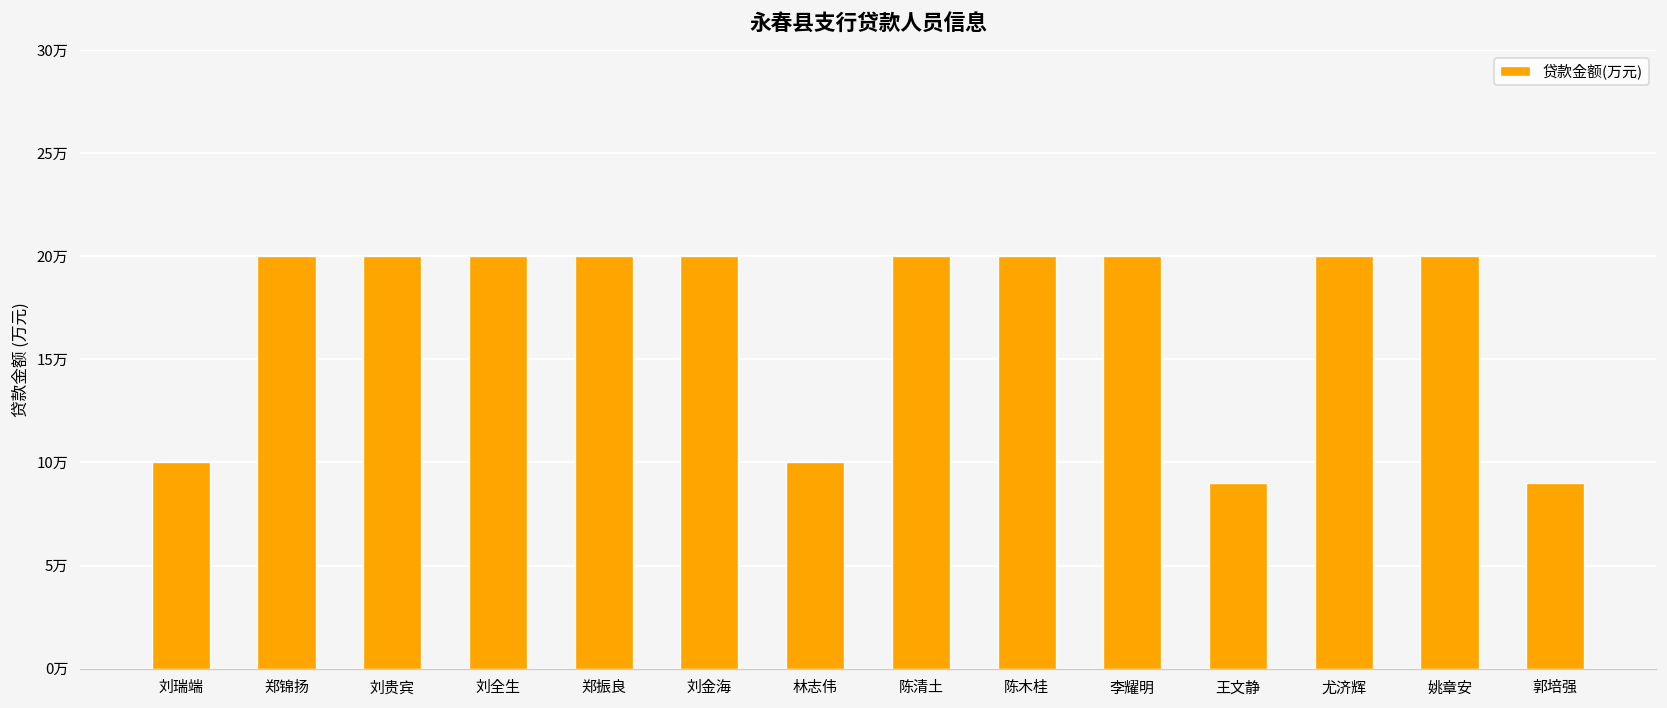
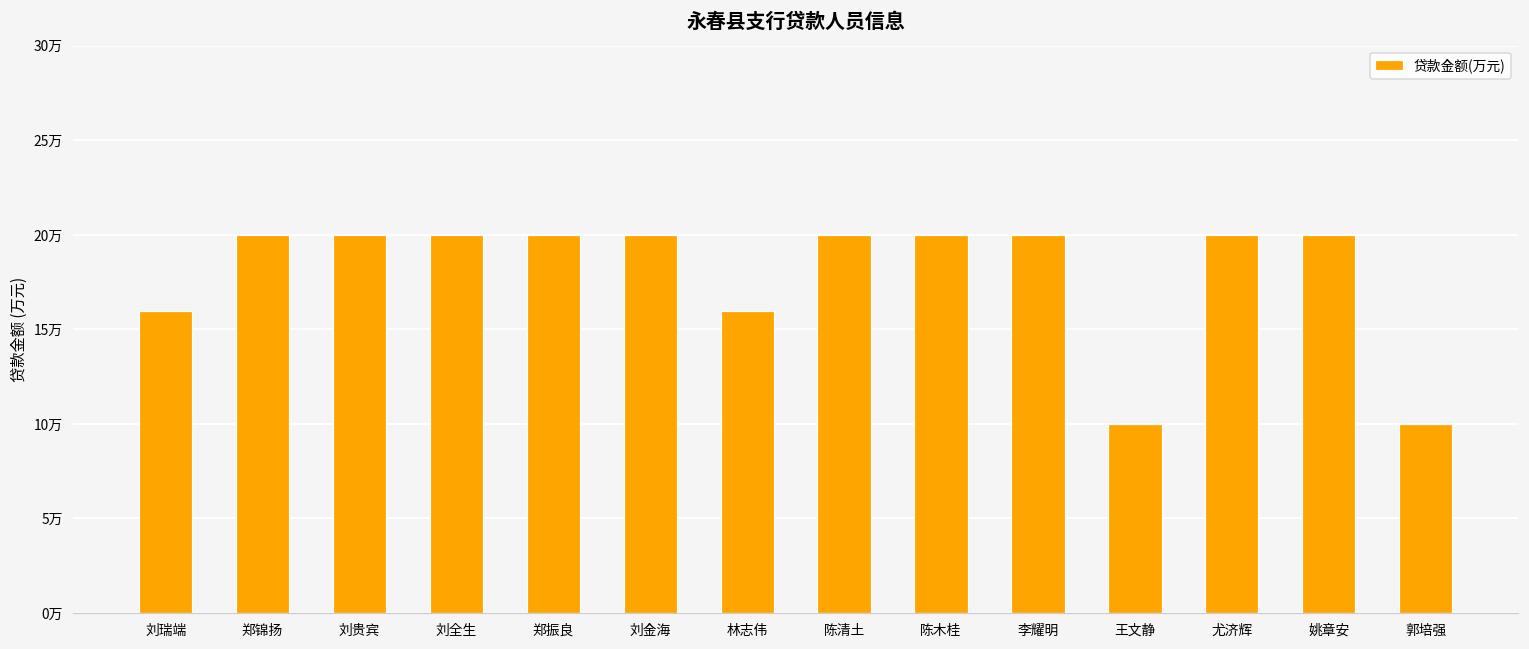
刘瑞端: 10万 -> 16万
林志伟: 10万 -> 16万
王文静: 9万 -> 10万
郭培强: 9万 -> 10万
